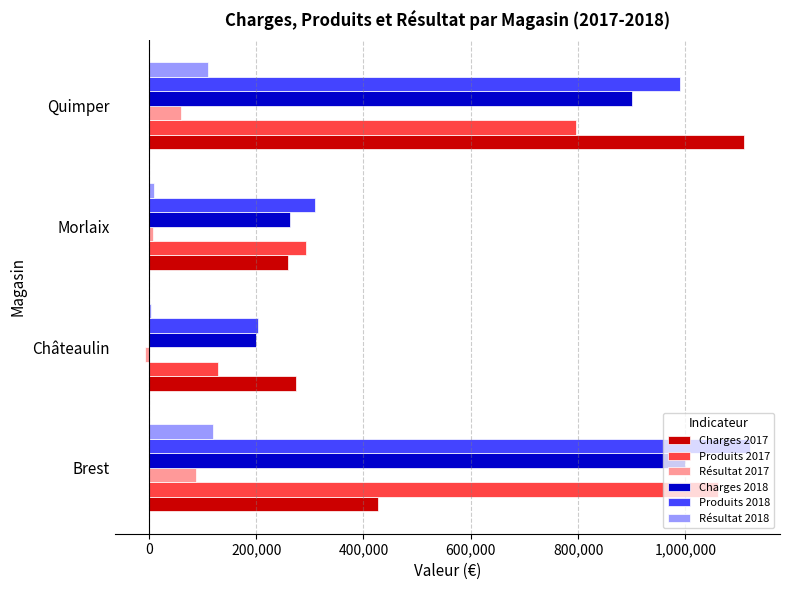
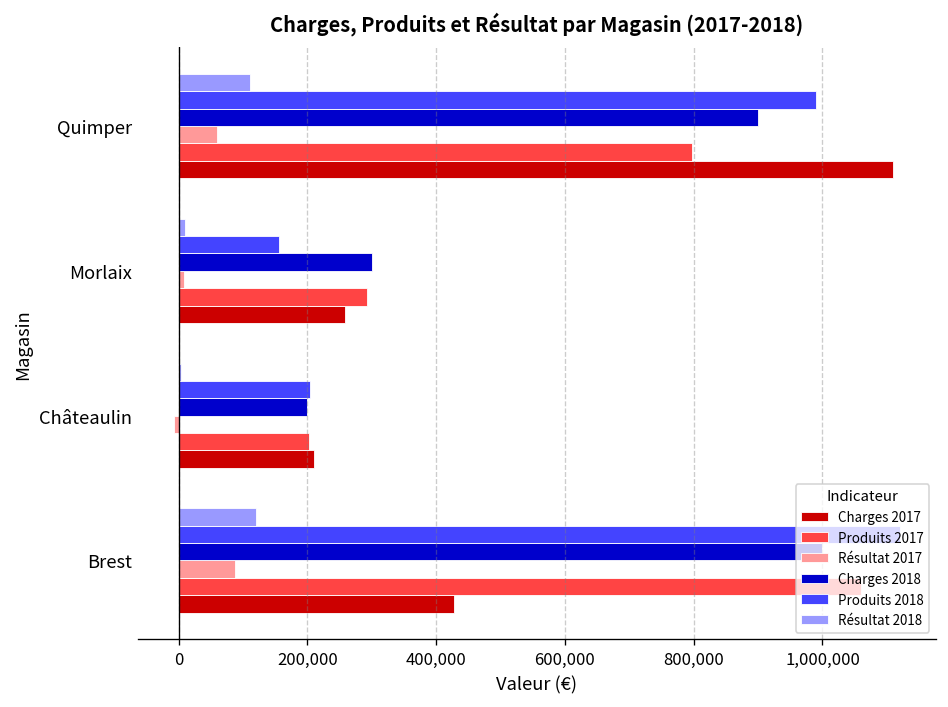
Produits 2018, Morlaix: 310,000 -> 160,000
Charges 2018, Morlaix: 260,000 -> 300,000
Produits 2017, Châteaulin: 130,000 -> 200,000
Charges 2017, Châteaulin: 270,000 -> 210,000
